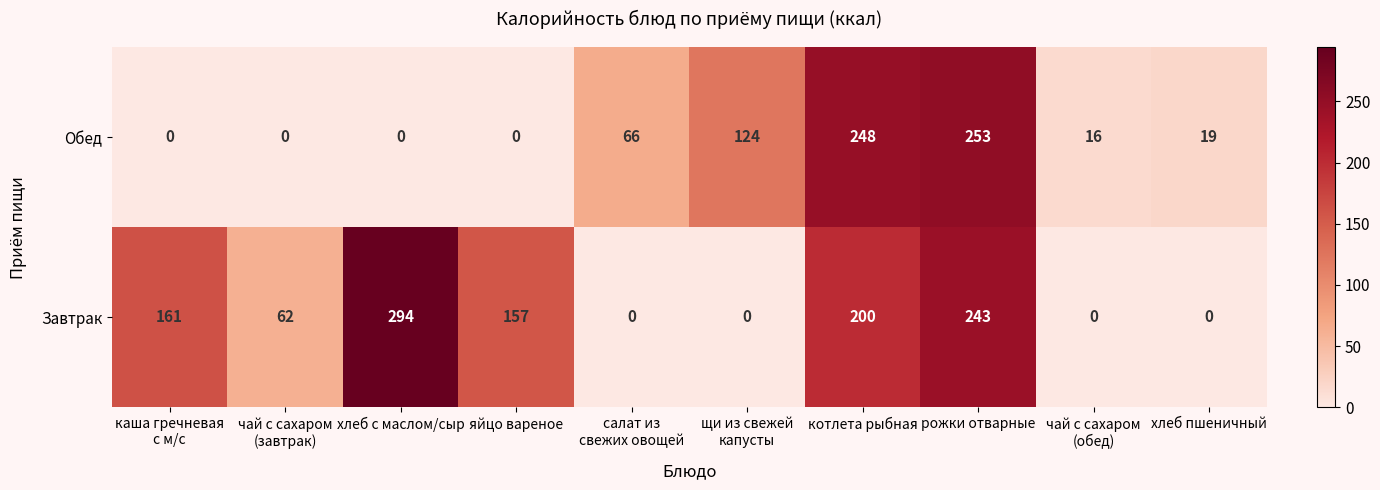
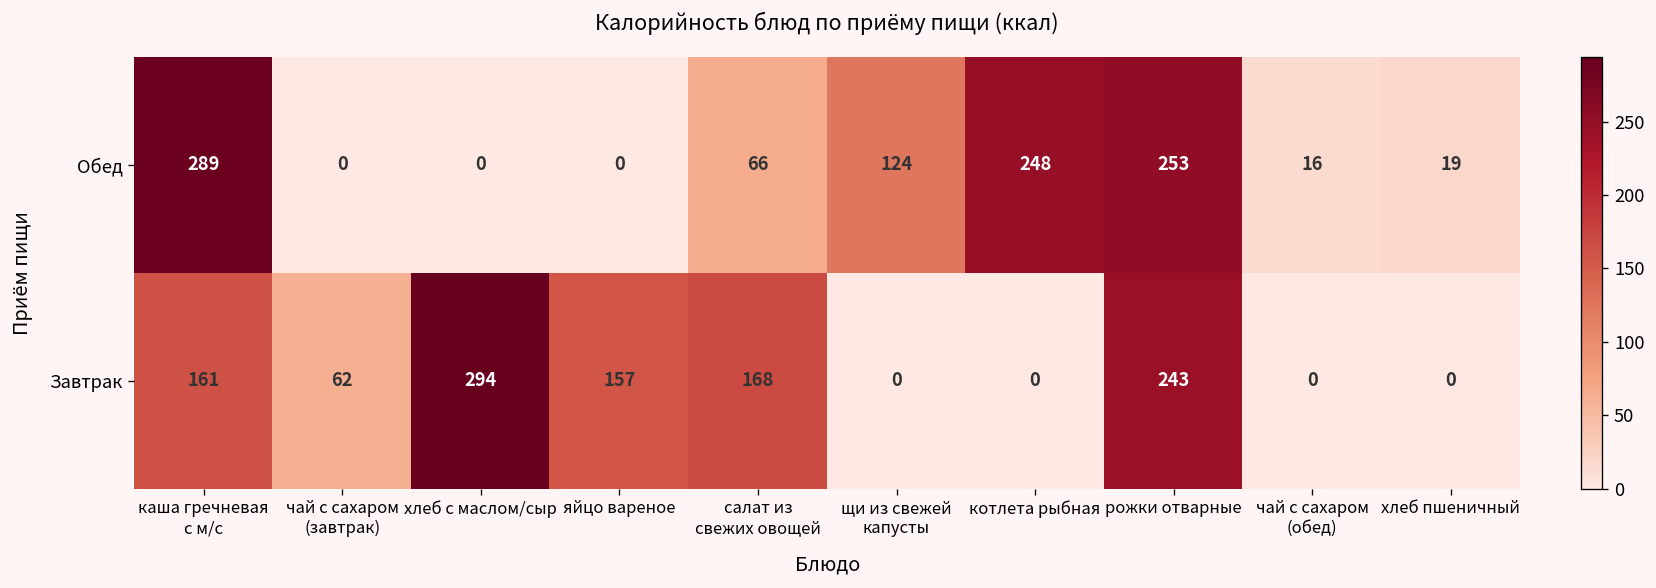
Обед, каша гречневая с м/с: 0 -> 289
Завтрак, салат из свежих овощей: 0 -> 168
Завтрак, котлета рыбная: 200 -> 0
